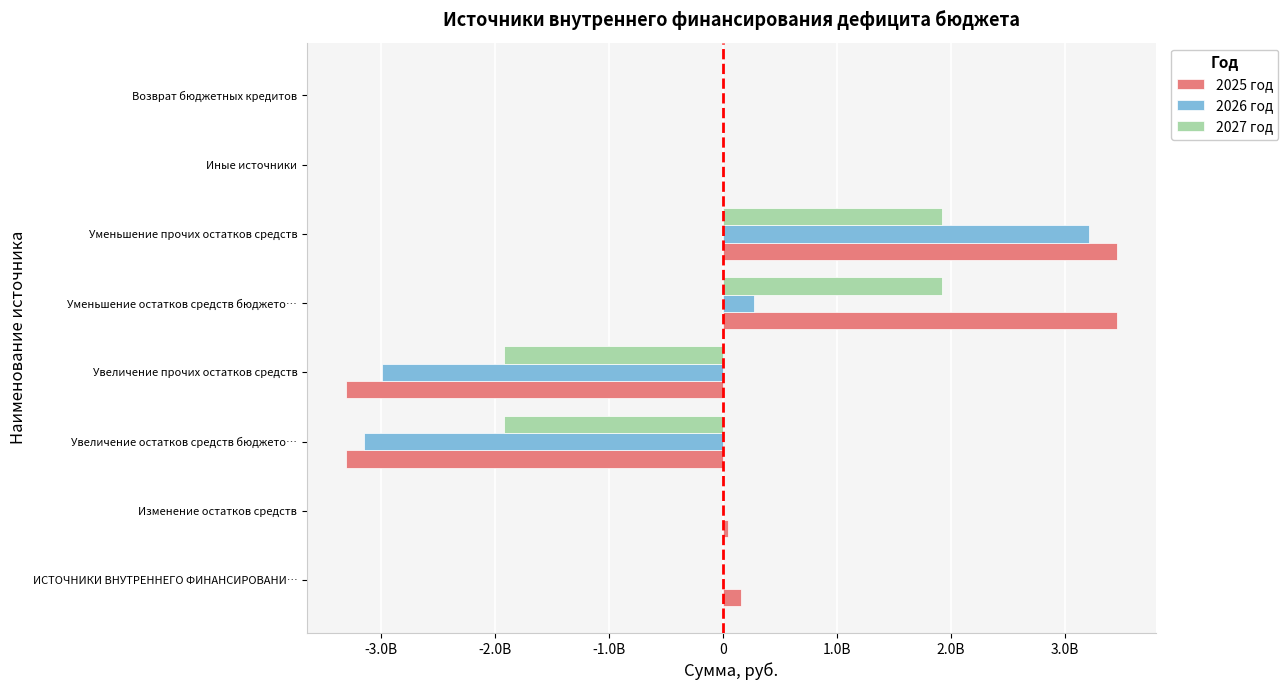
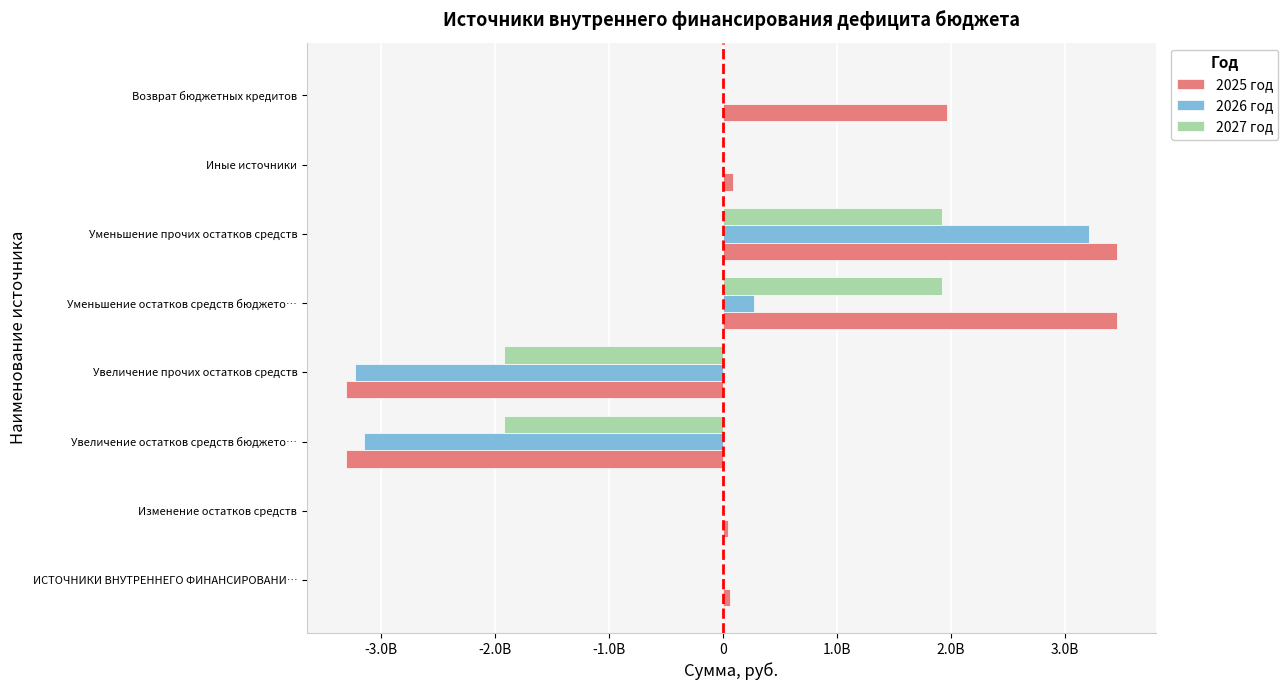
2025 год, Возврат бюджетных кредитов: 10000000 -> 1970000000
2025 год, Иные источники: 10000000 -> 90000000
2026 год, Увеличение прочих остатков средств: -2990000000 -> -3220000000
2025 год, ИСТОЧНИКИ ВНУТРЕННЕГО ФИНАНСИРОВАНИ…: 160000000 -> 70000000
